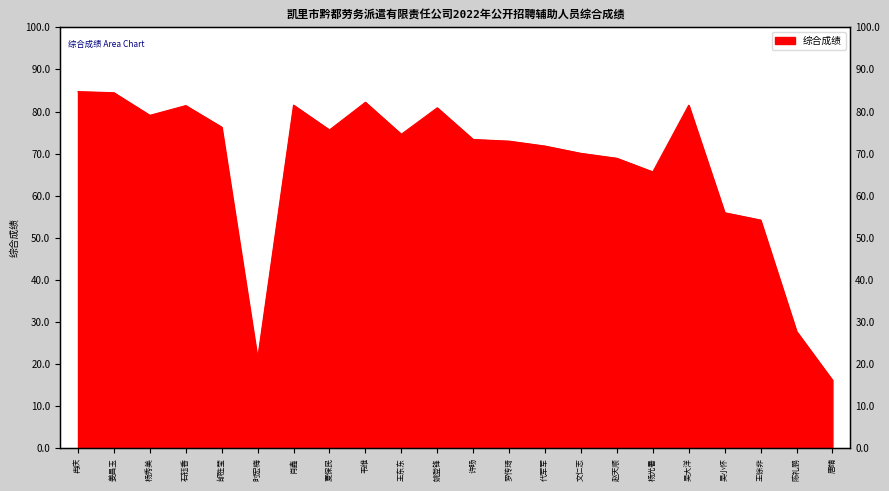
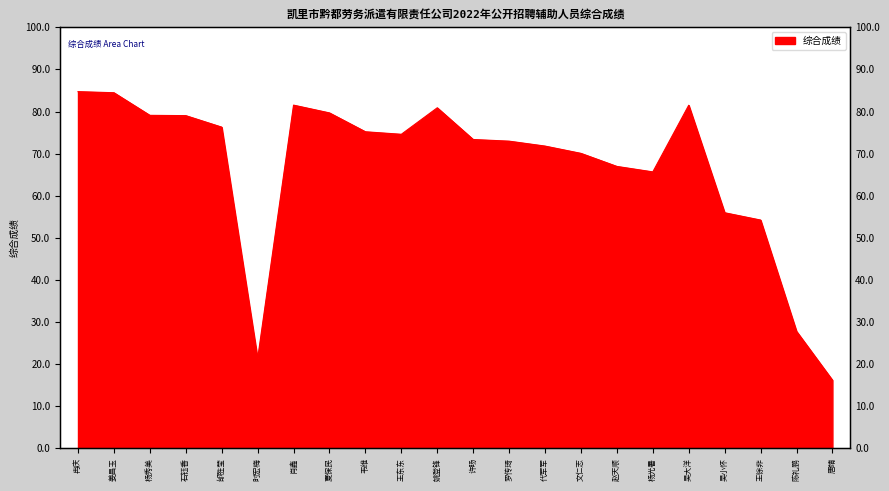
石钰香: 81 -> 79
夏保民: 76 -> 80
韦维: 82 -> 75
赵天顺: 69 -> 67
